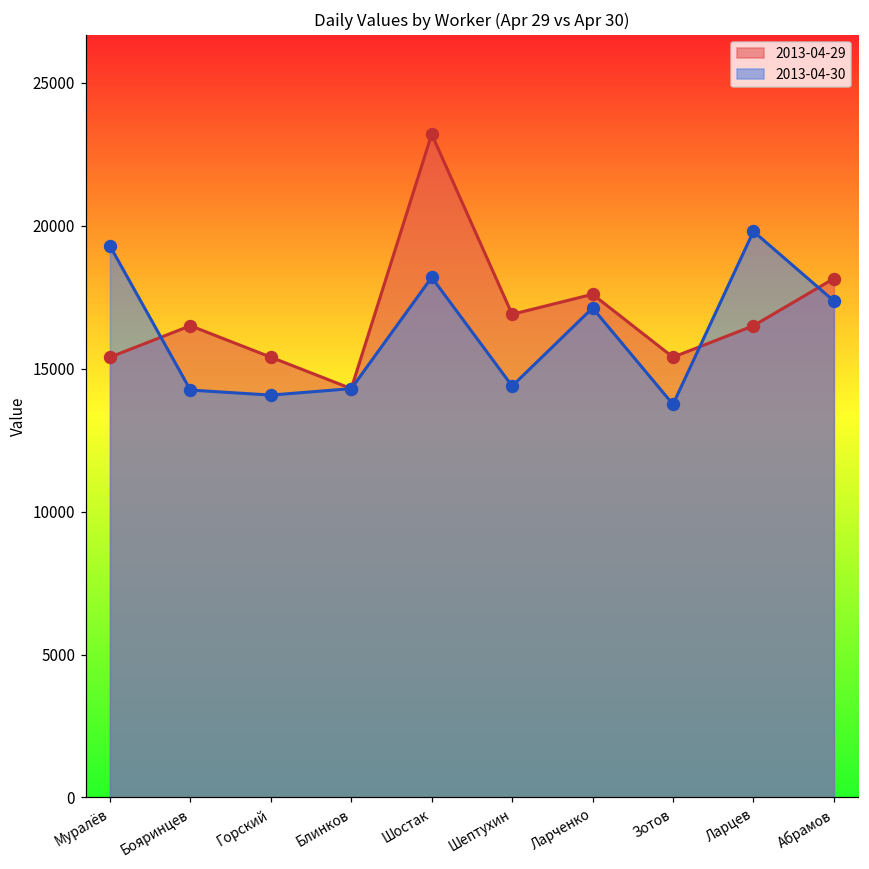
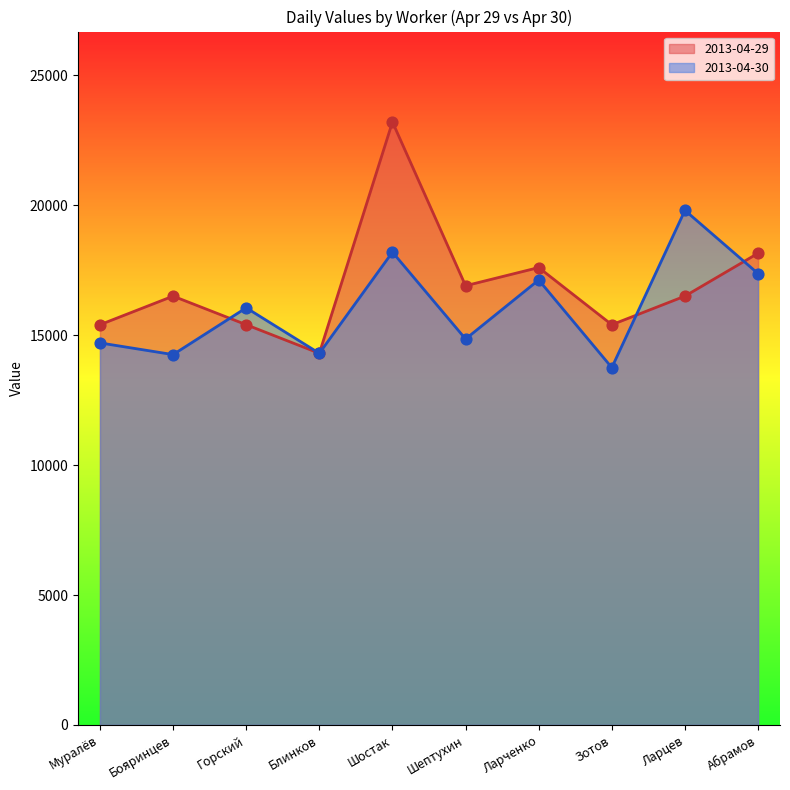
2013-04-30, Муралёв: 19300 -> 14700
2013-04-30, Горский: 14100 -> 16100
2013-04-30, Шептухин: 14400 -> 14900
